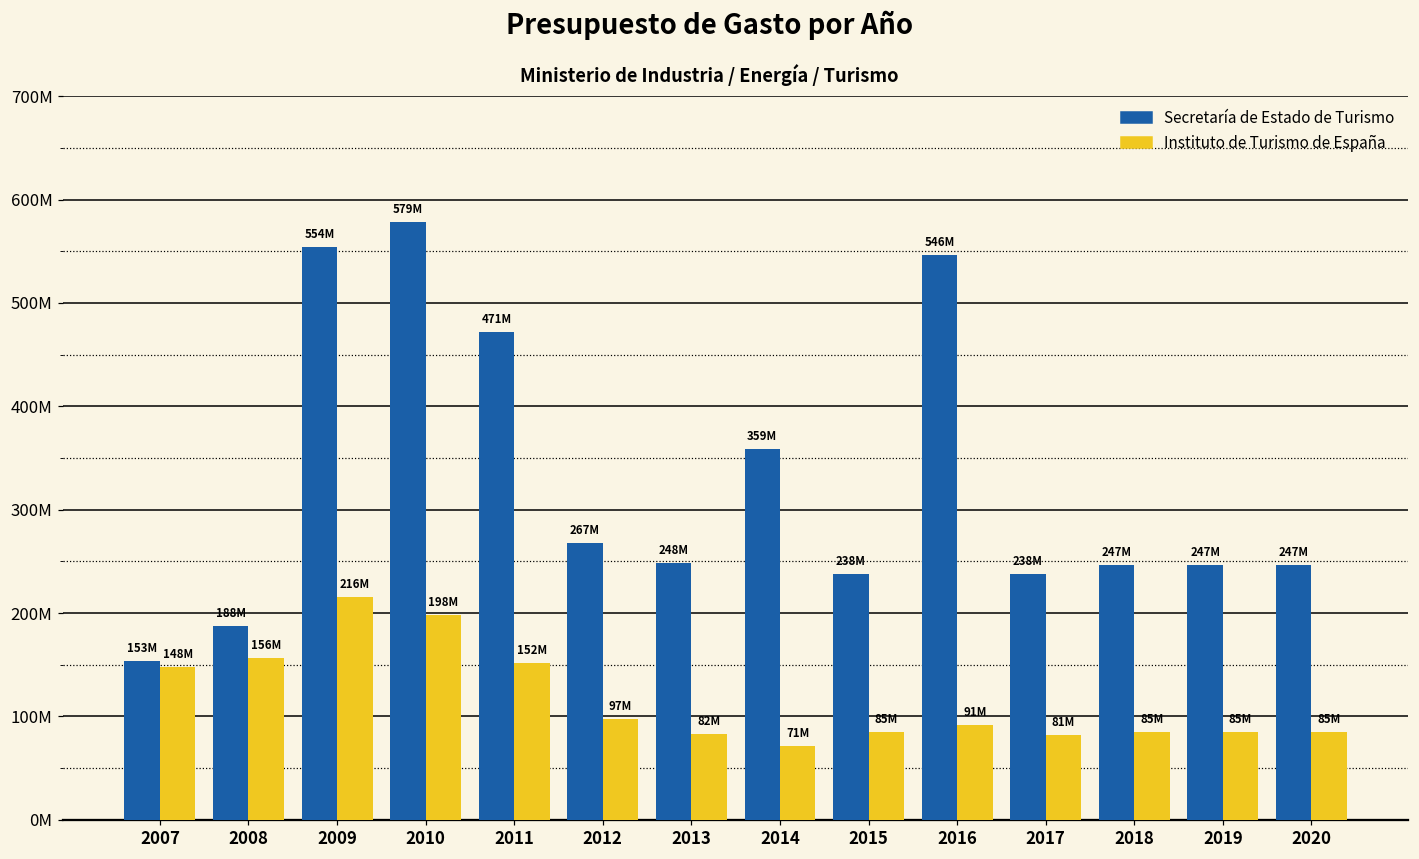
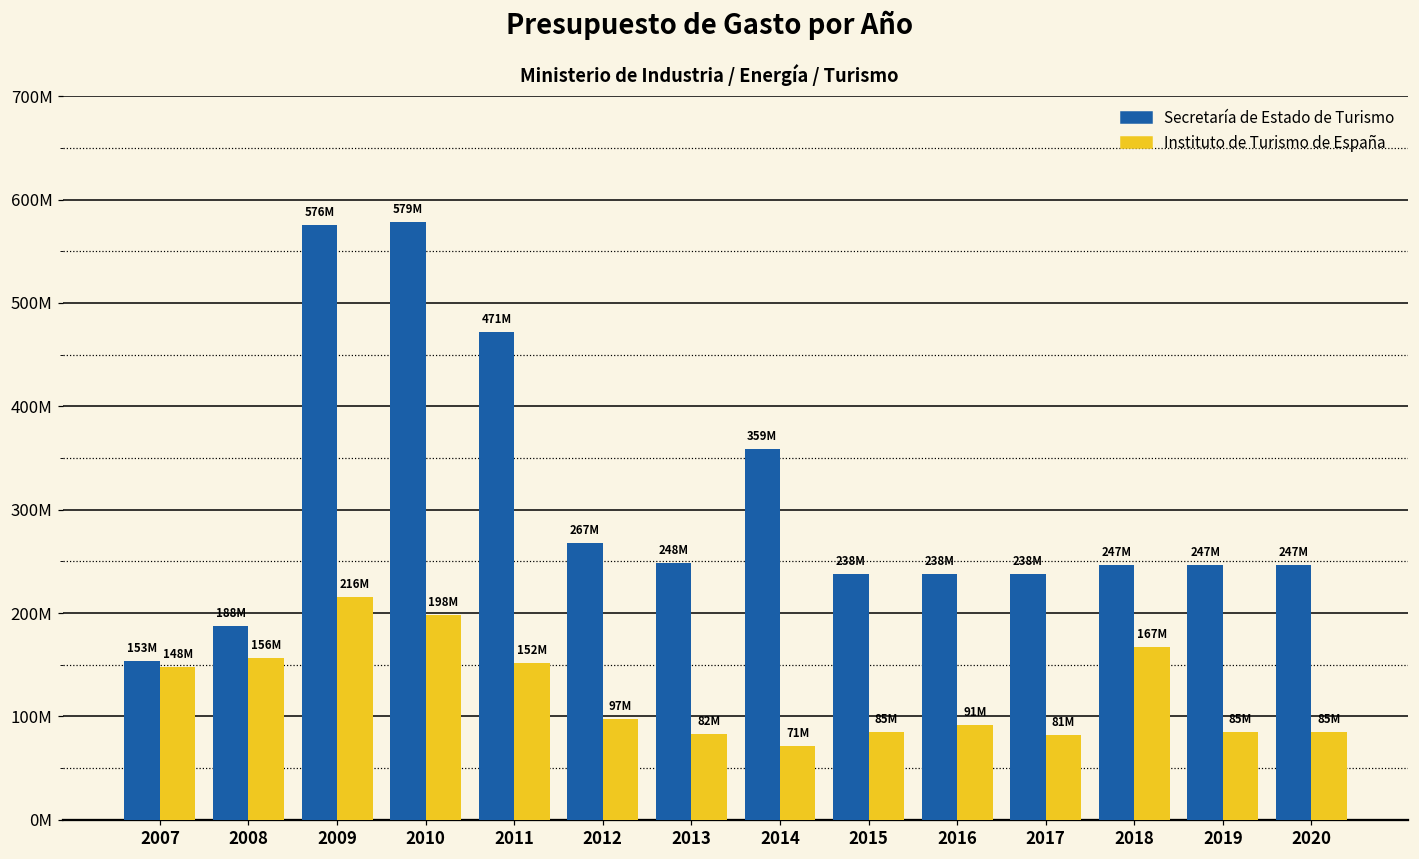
Secretaría de Estado de Turismo, 2009: 554M -> 576M
Secretaría de Estado de Turismo, 2016: 546M -> 238M
Instituto de Turismo de España, 2018: 85M -> 167M
